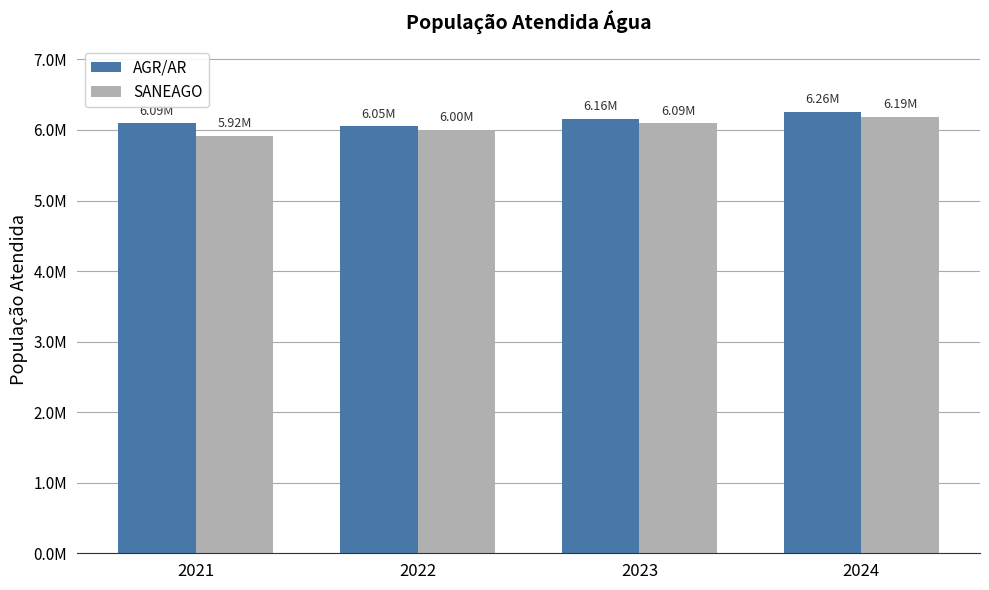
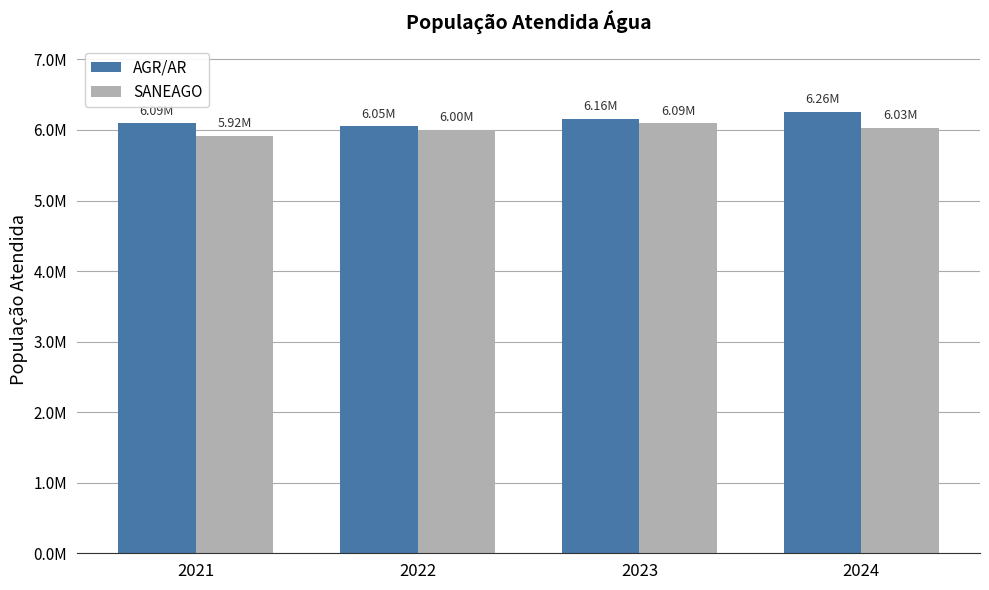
SANEAGO, 2024: 6.19M -> 6.03M
